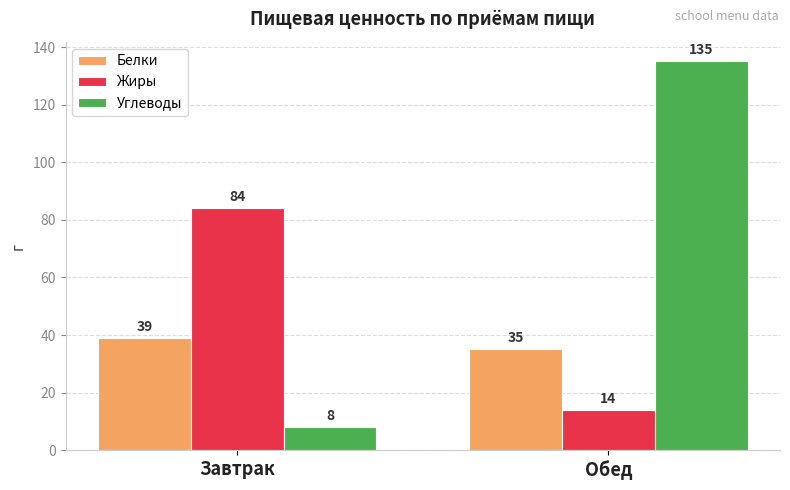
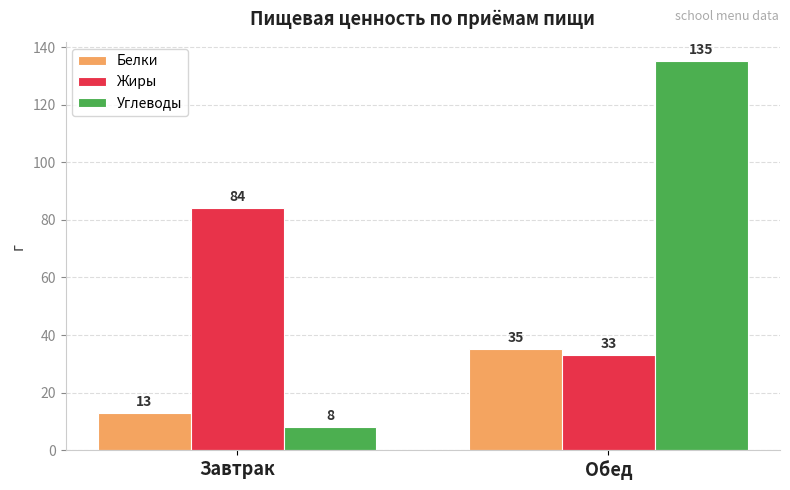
Белки, Завтрак: 39 -> 13
Жиры, Обед: 14 -> 33
